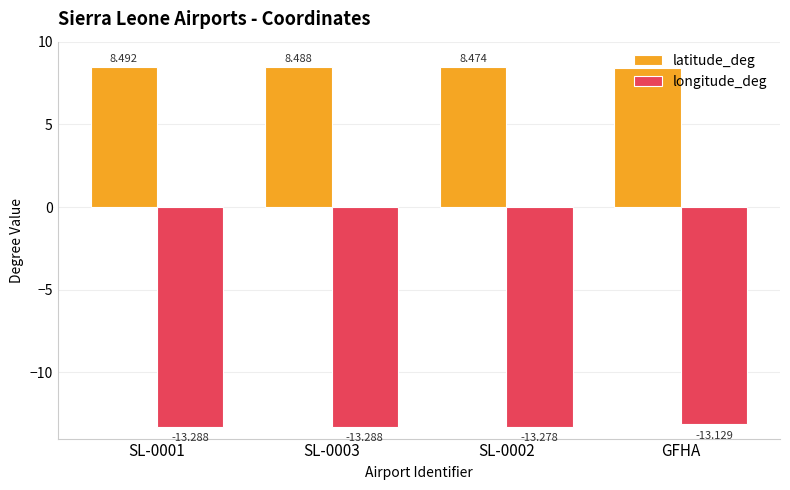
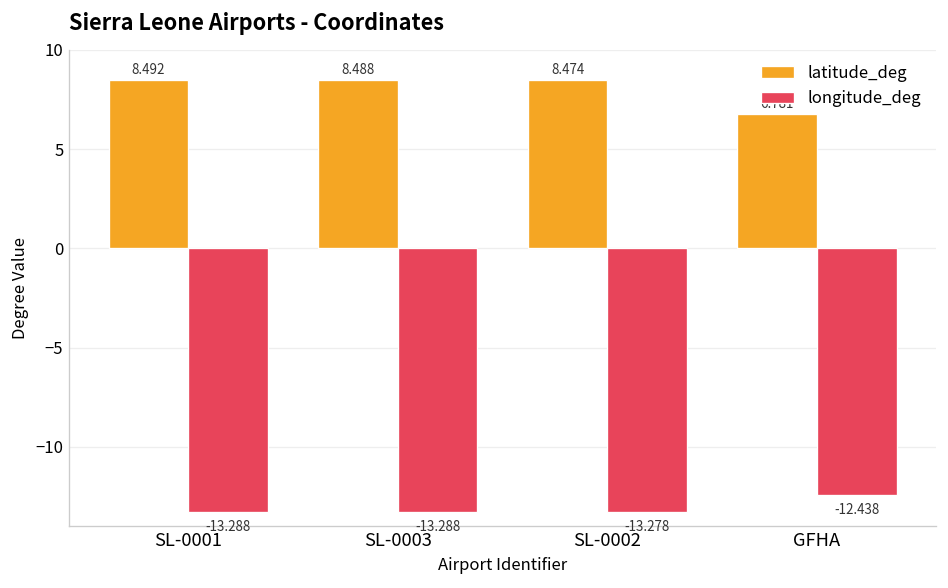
latitude_deg, GFHA: 8.394 -> 6.781
longitude_deg, GFHA: -13.129 -> -12.438
